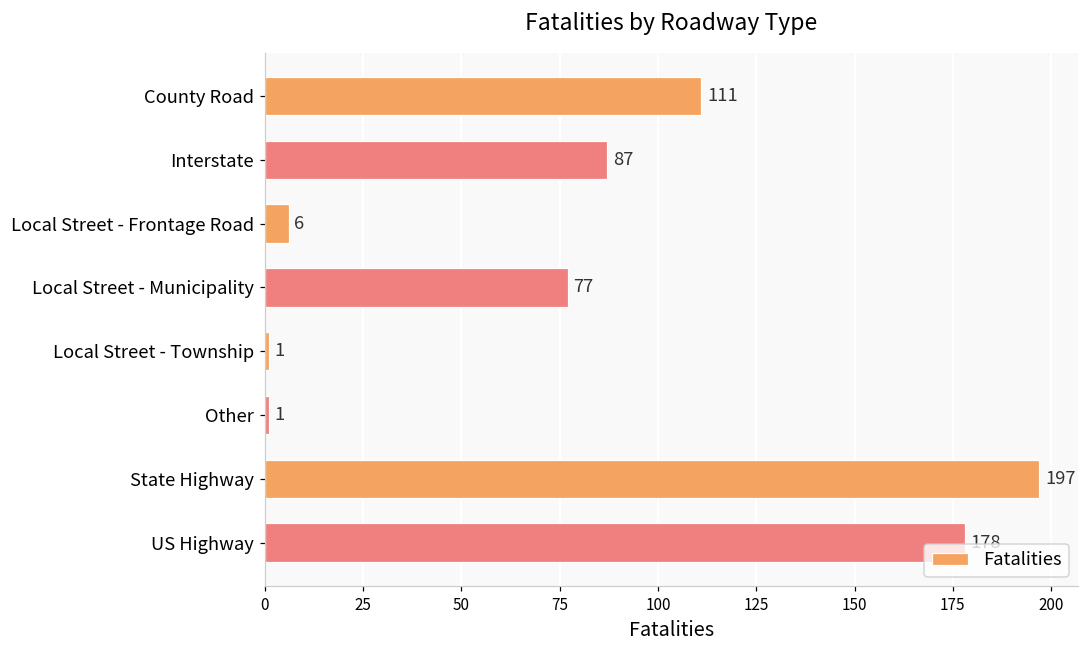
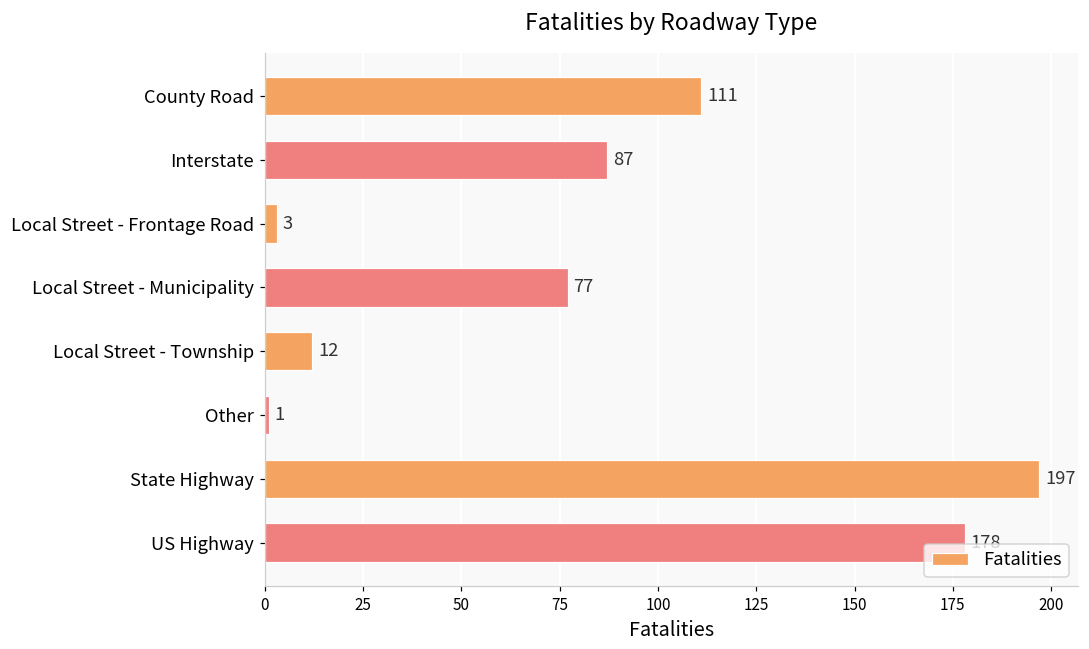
Local Street - Frontage Road: 6 -> 3
Local Street - Township: 1 -> 12
